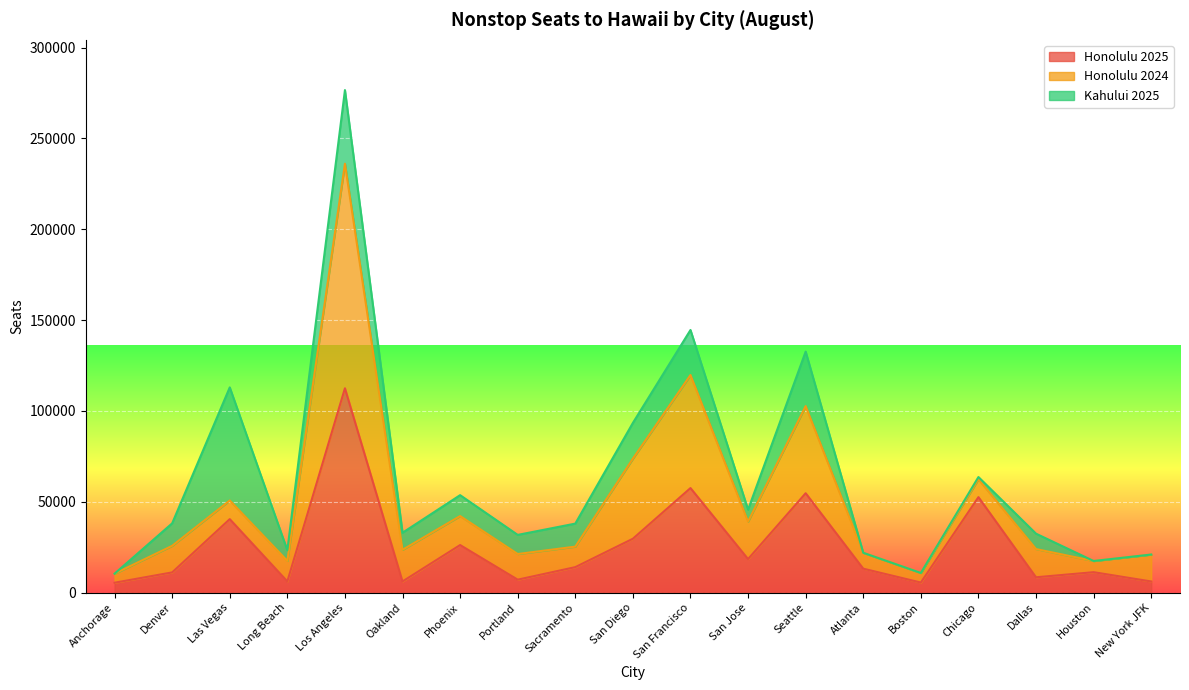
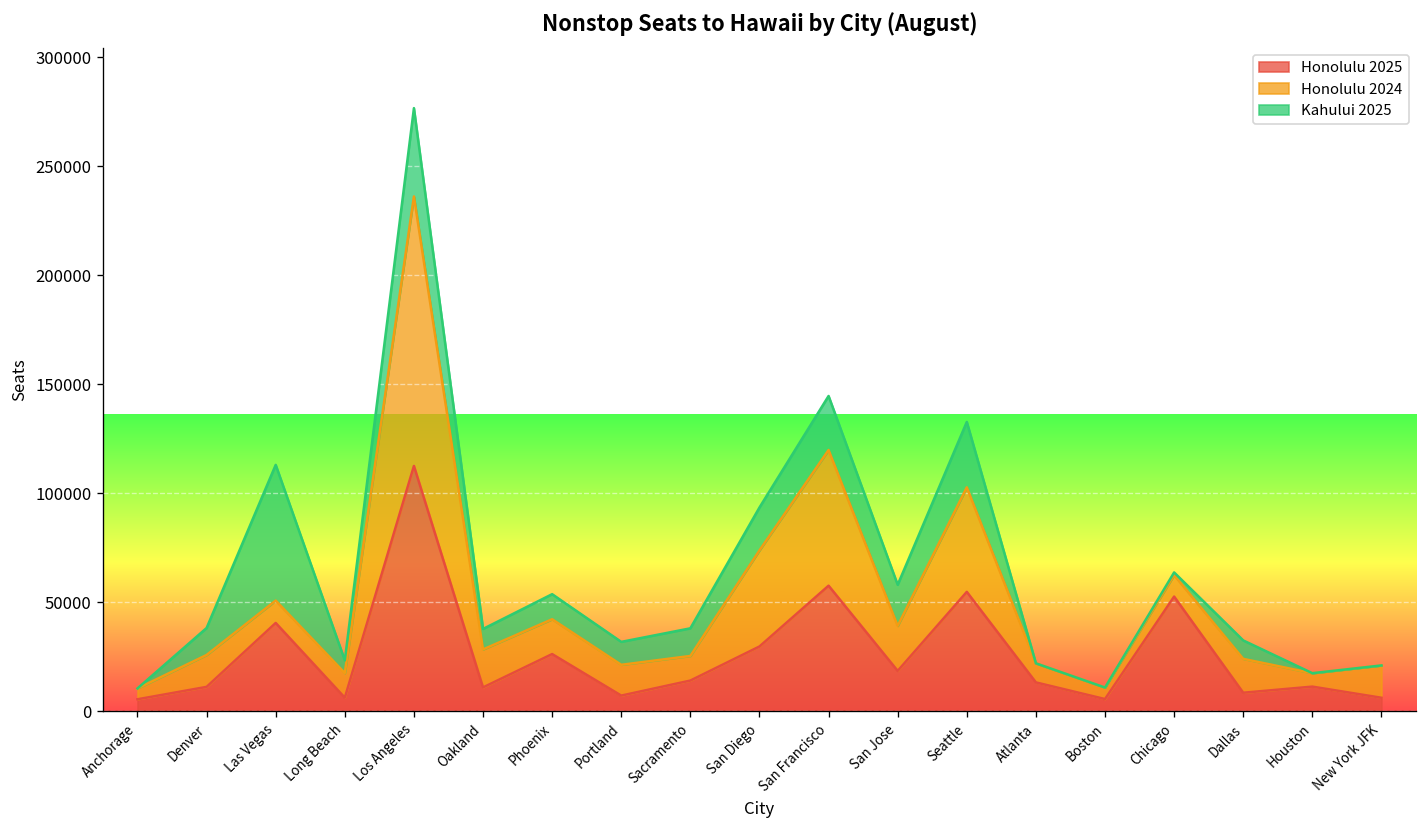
Honolulu 2025, Oakland: 6000 -> 11000
Kahului 2025, San Jose: 7000 -> 19000
